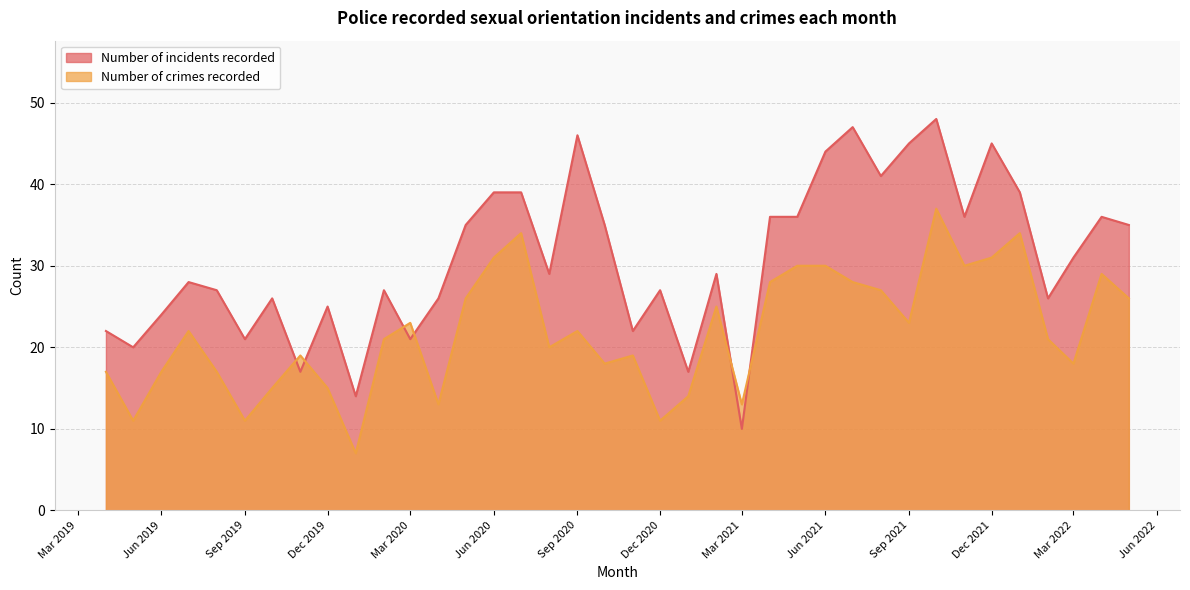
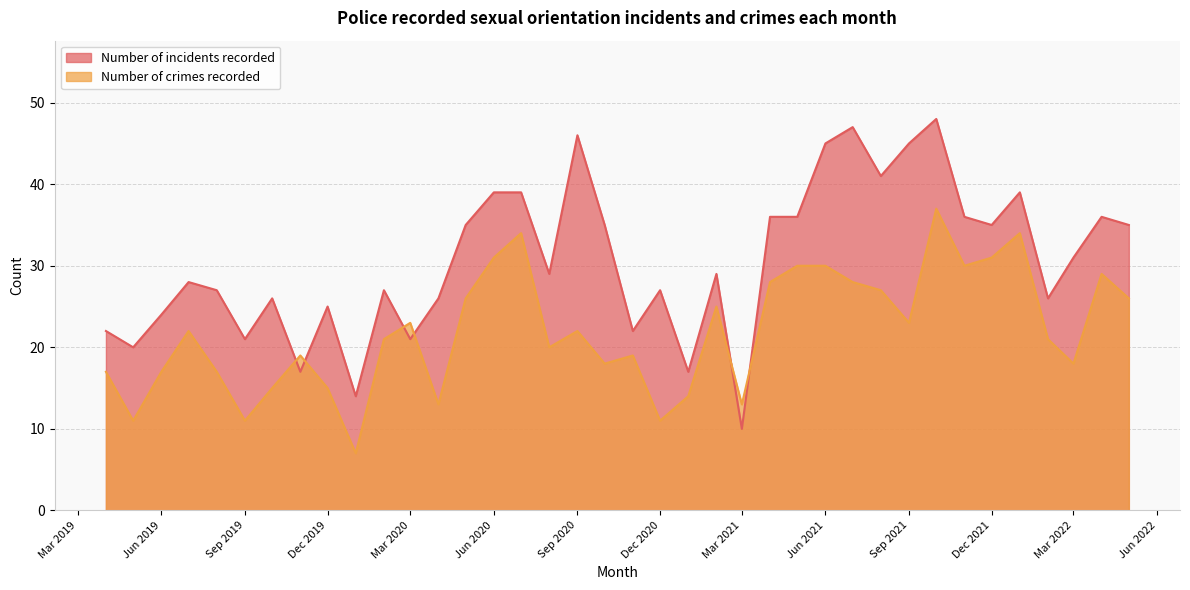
Number of incidents recorded, Jun 2021: 44 -> 45
Number of incidents recorded, Dec 2021: 45 -> 35
